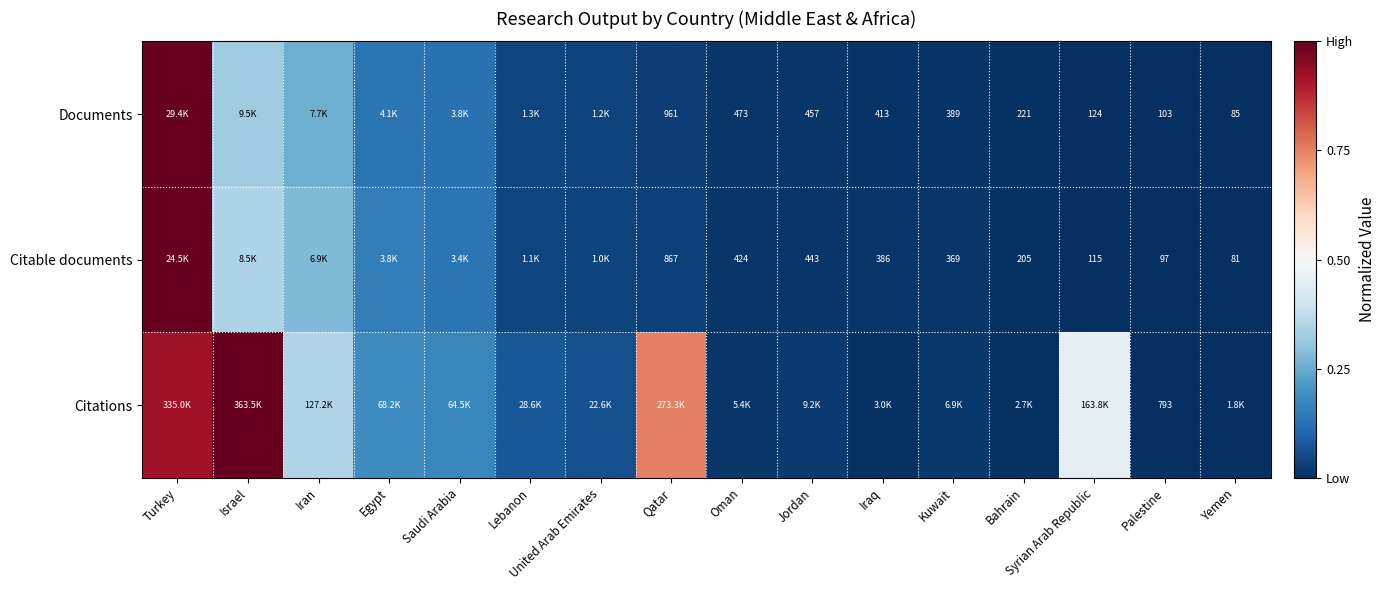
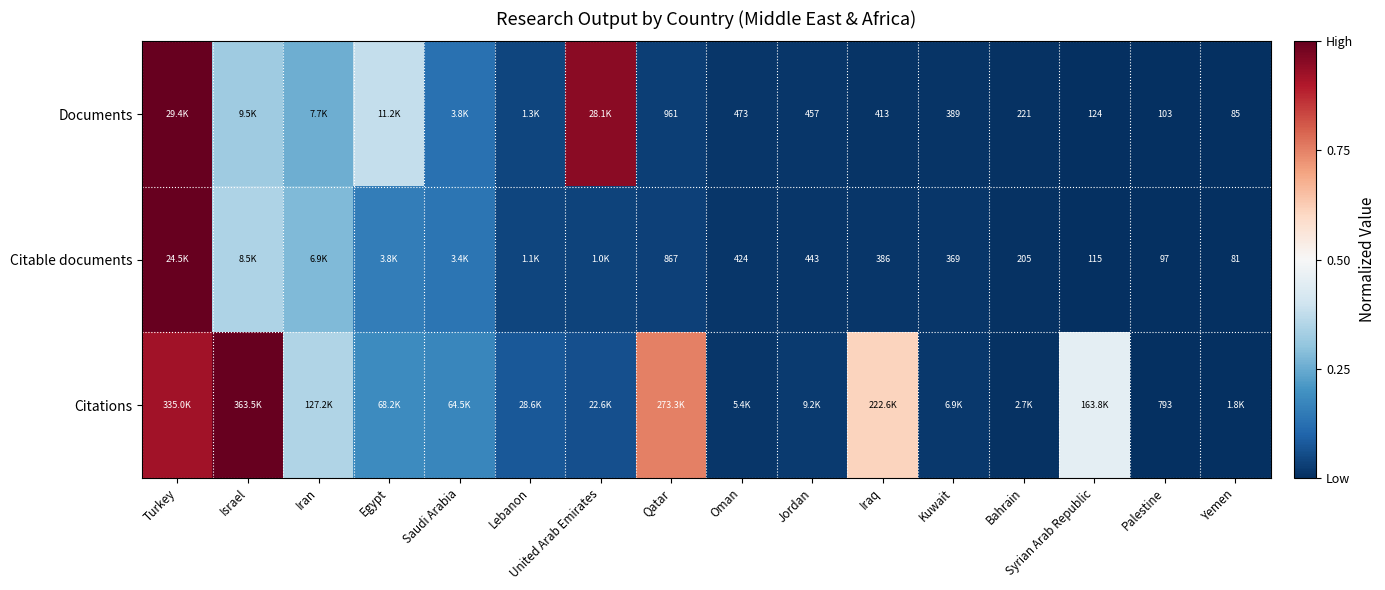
Documents, Egypt: 4.1K -> 11.2K
Documents, United Arab Emirates: 1.2K -> 28.1K
Citations, Iraq: 3.0K -> 222.6K
